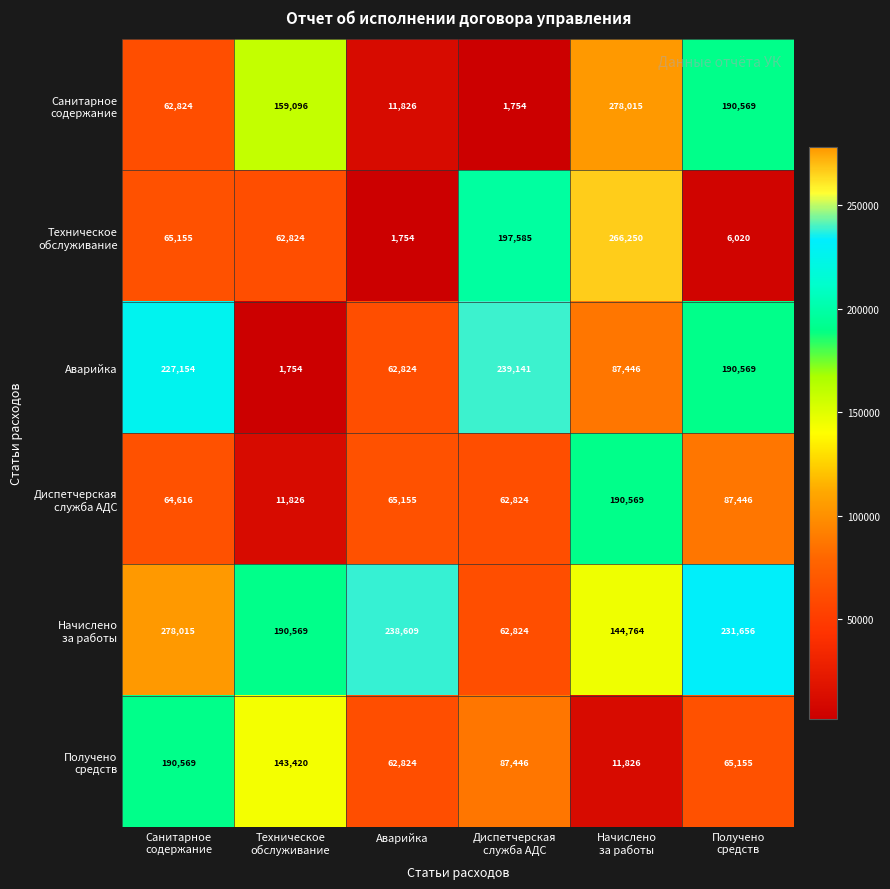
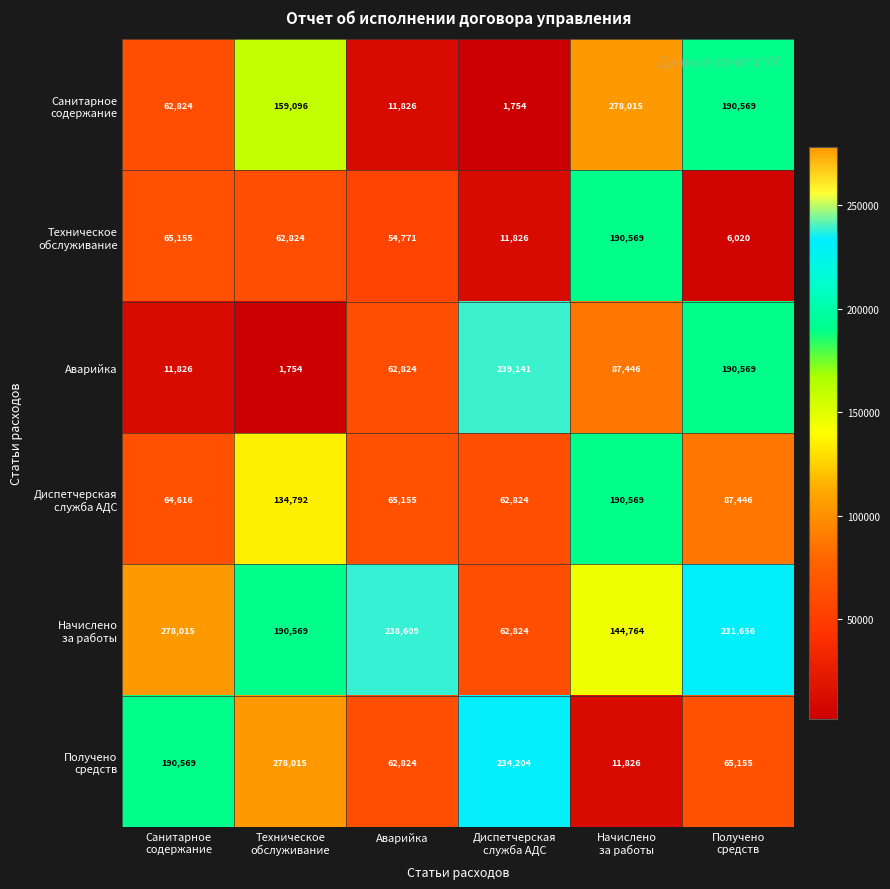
Техническое обслуживание, Аварийка: 1,754 -> 54,771
Техническое обслуживание, Диспетчерская служба АДС: 197,585 -> 11,826
Техническое обслуживание, Начислено за работы: 266,250 -> 190,569
Аварийка, Санитарное содержание: 227,154 -> 11,826
Диспетчерская служба АДС, Техническое обслуживание: 11,826 -> 134,792
Получено средств, Техническое обслуживание: 143,420 -> 278,015
Получено средств, Диспетчерская служба АДС: 87,446 -> 234,204
